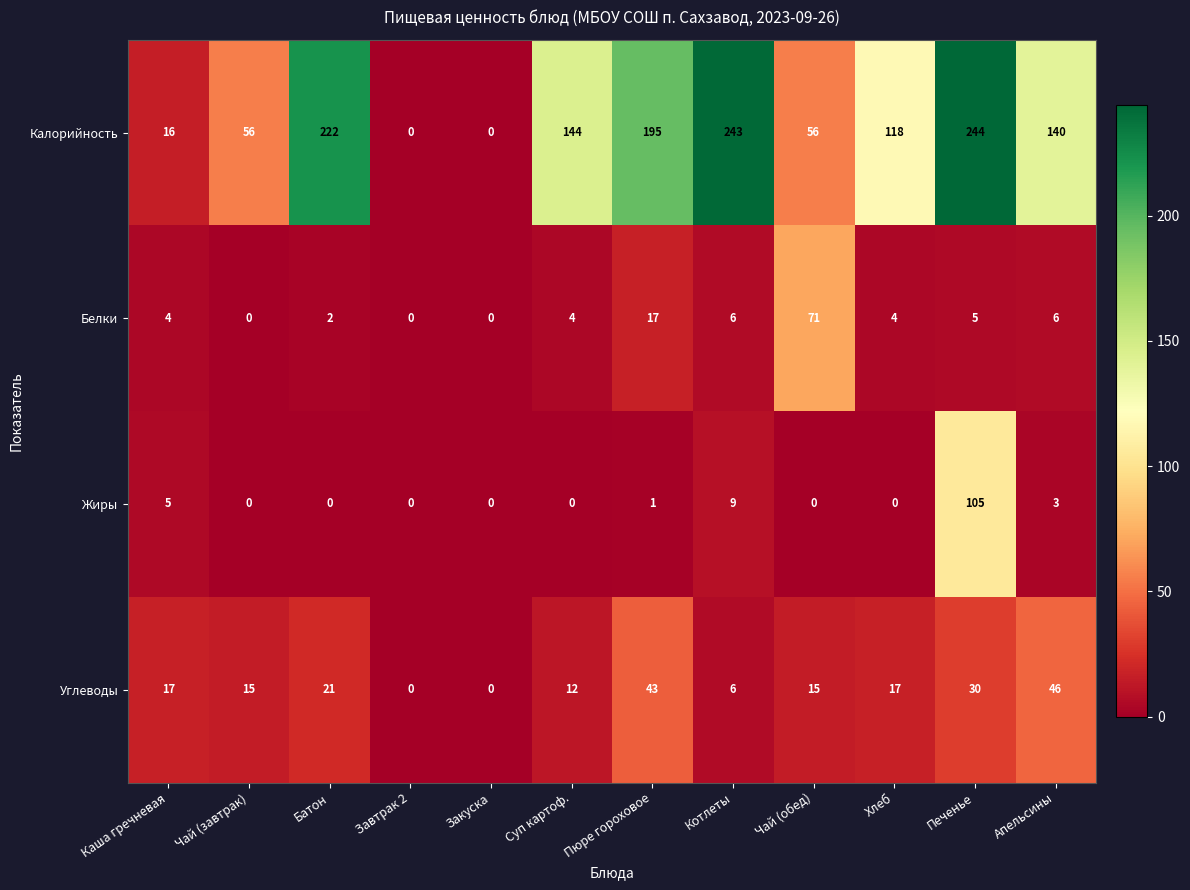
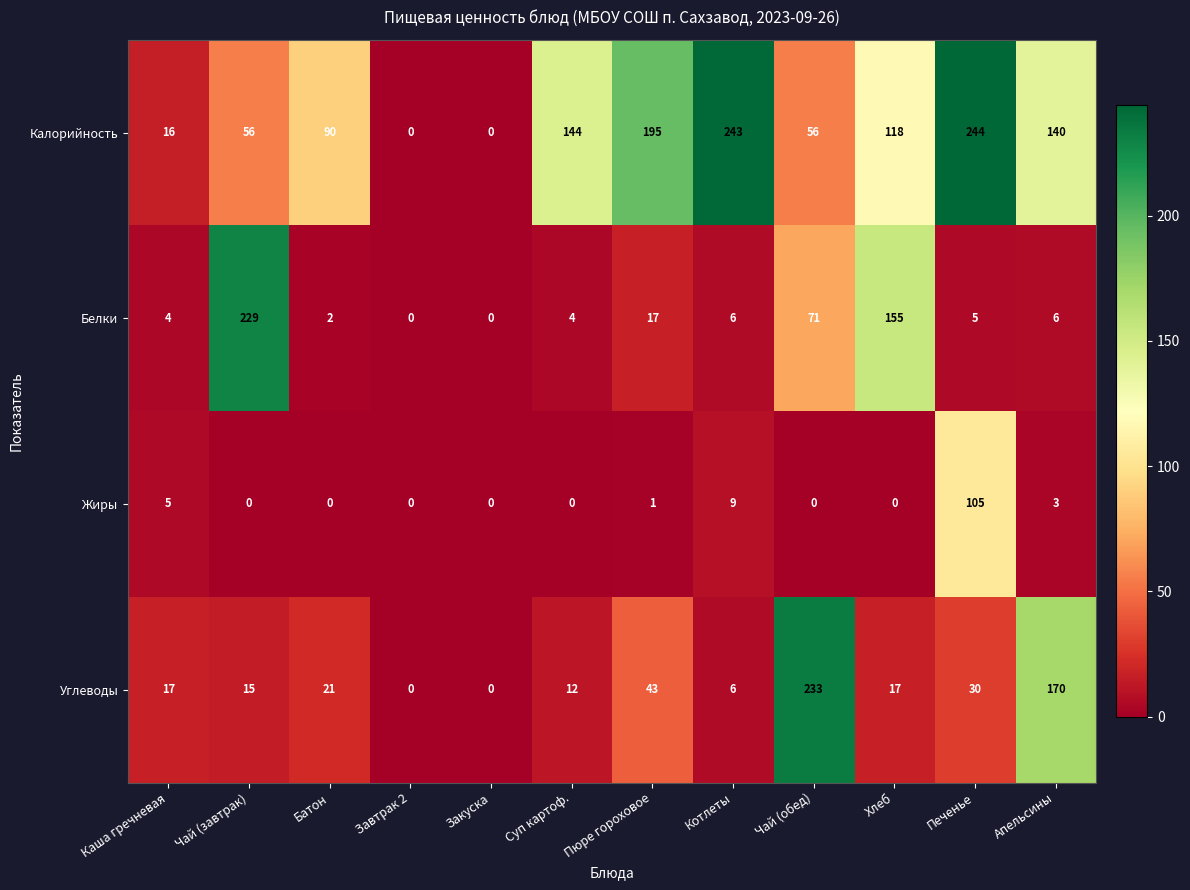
Калорийность, Батон: 222 -> 90
Белки, Чай (завтрак): 0 -> 229
Белки, Хлеб: 4 -> 155
Углеводы, Чай (обед): 15 -> 233
Углеводы, Апельсины: 46 -> 170
